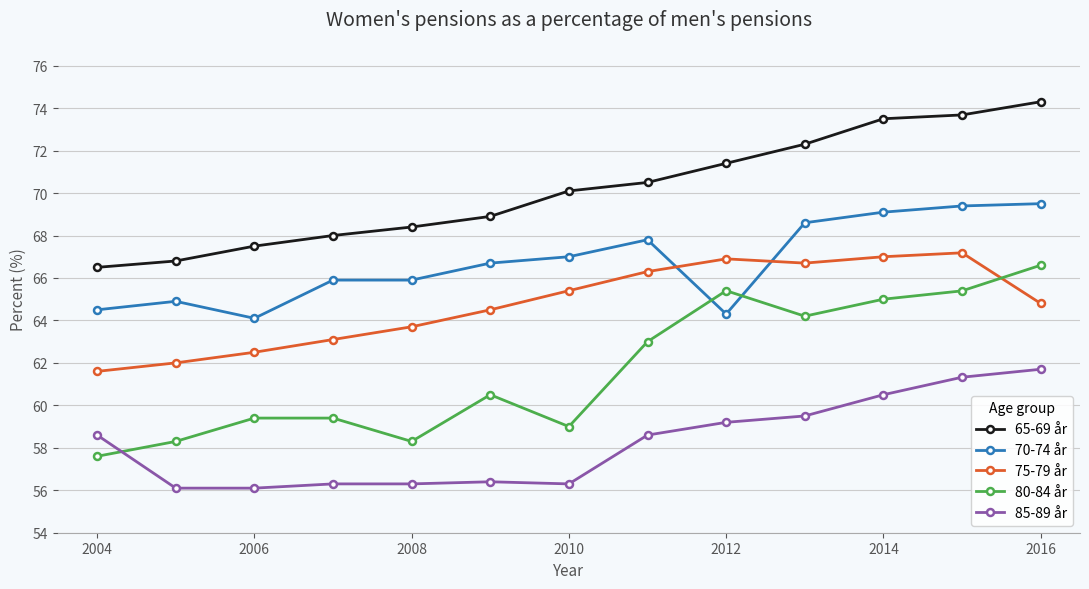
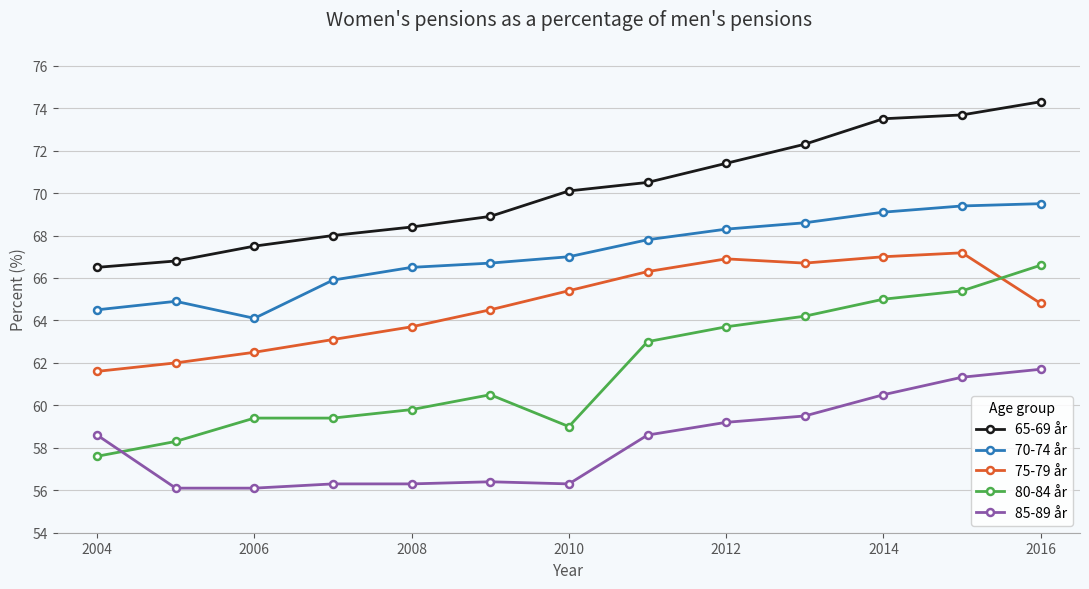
70-74 år, 2008: 65.9 -> 66.5
80-84 år, 2008: 58.3 -> 59.8
70-74 år, 2012: 64.3 -> 68.3
80-84 år, 2012: 65.4 -> 63.7
